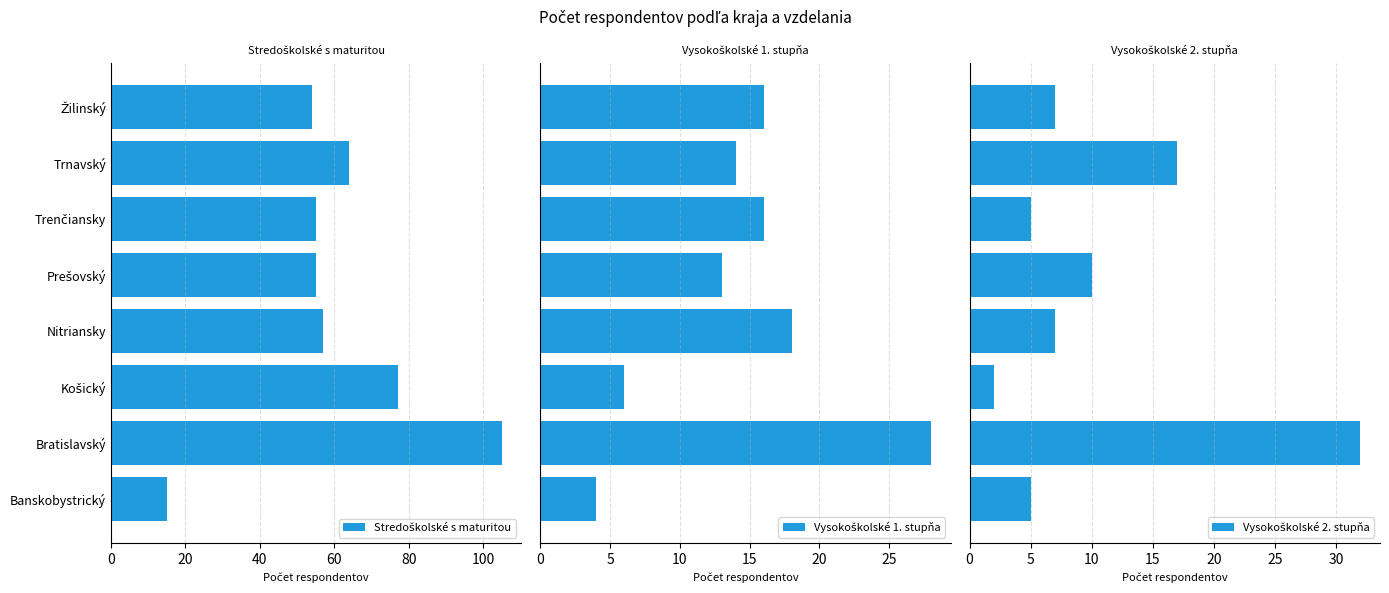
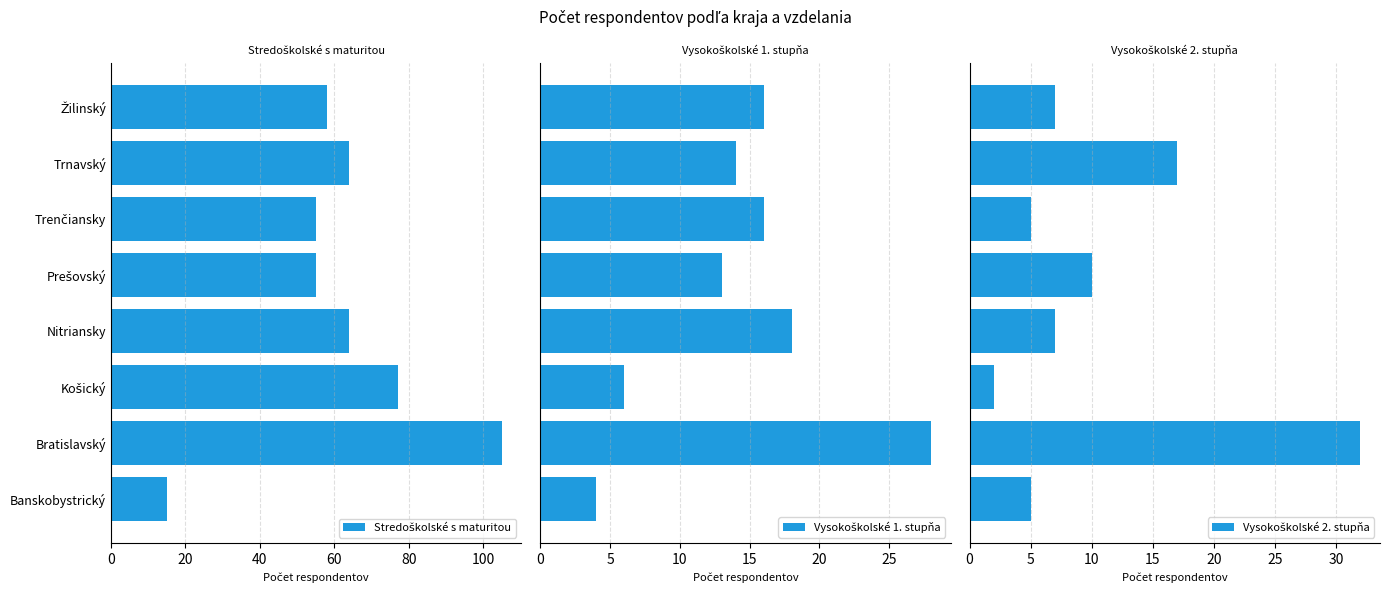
Stredoškolské s maturitou, Žilinský: 54 -> 58
Stredoškolské s maturitou, Nitriansky: 57 -> 64
